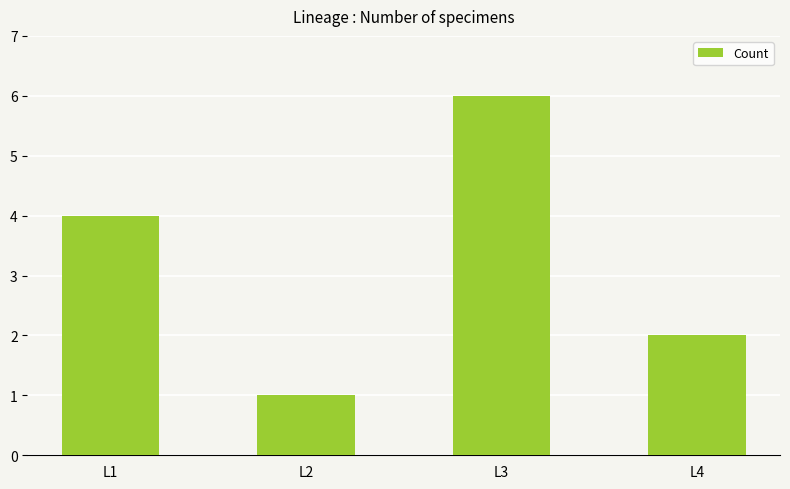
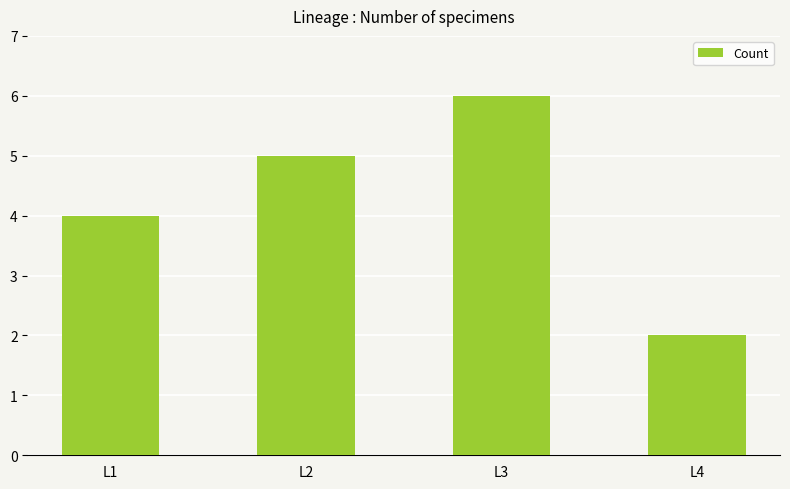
L2: 1 -> 5
